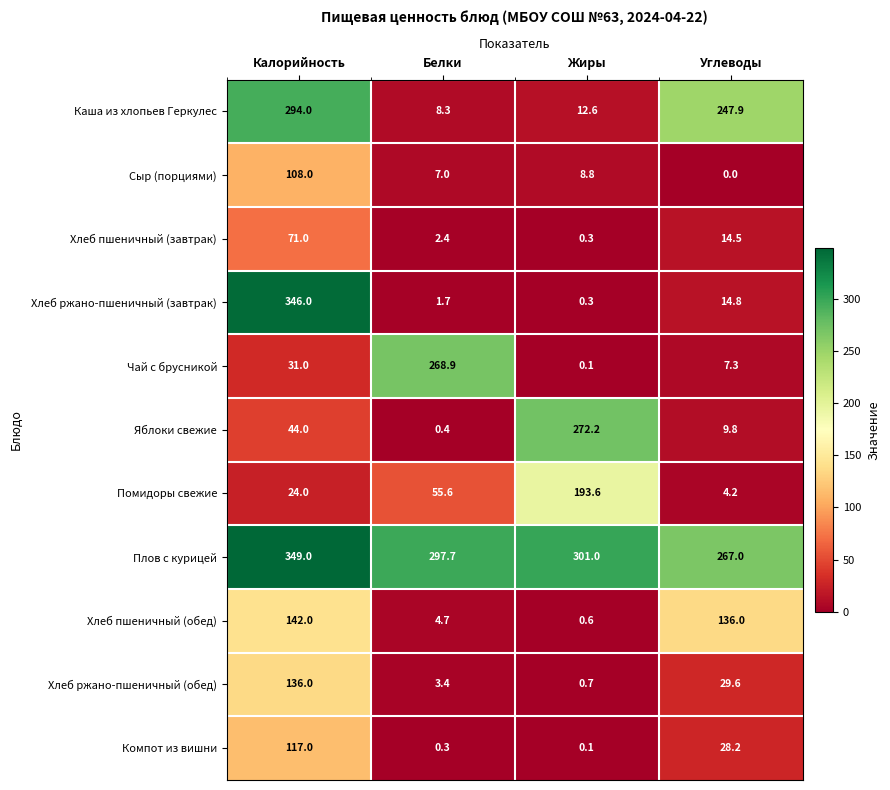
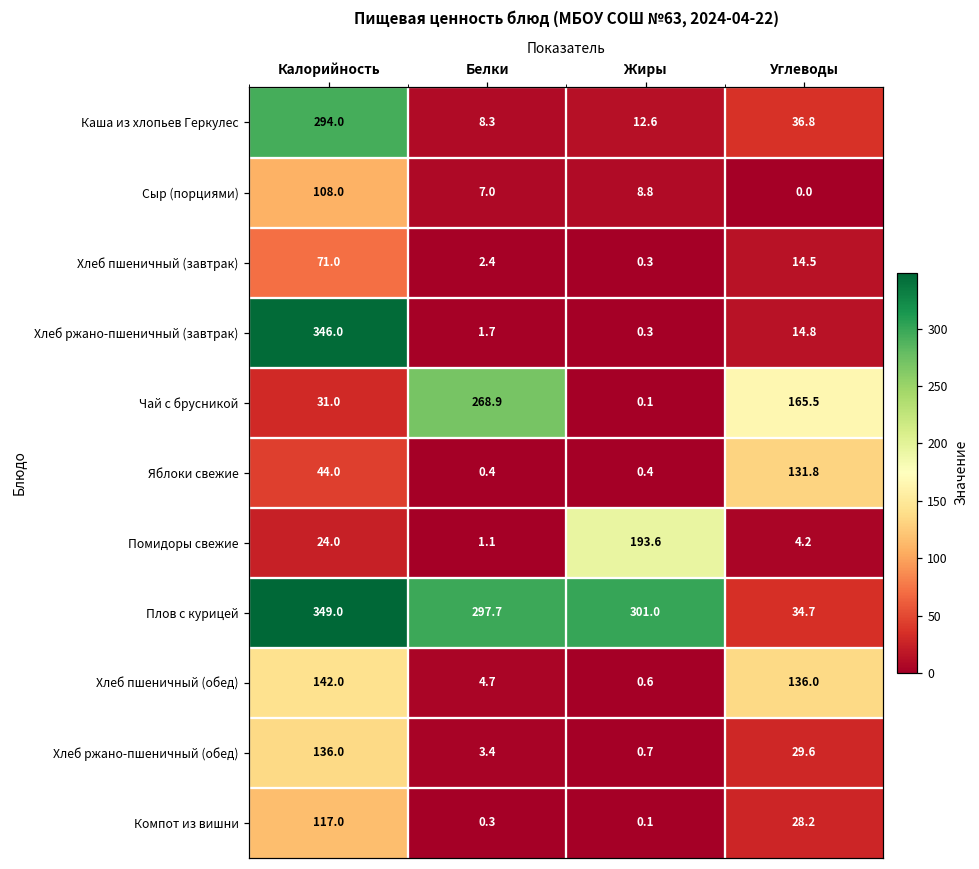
Каша из хлопьев Геркулес, Углеводы: 247.9 -> 36.8
Чай с брусникой, Углеводы: 7.3 -> 165.5
Яблоки свежие, Жиры: 272.2 -> 0.4
Яблоки свежие, Углеводы: 9.8 -> 131.8
Помидоры свежие, Белки: 55.6 -> 1.1
Плов с курицей, Углеводы: 267.0 -> 34.7
